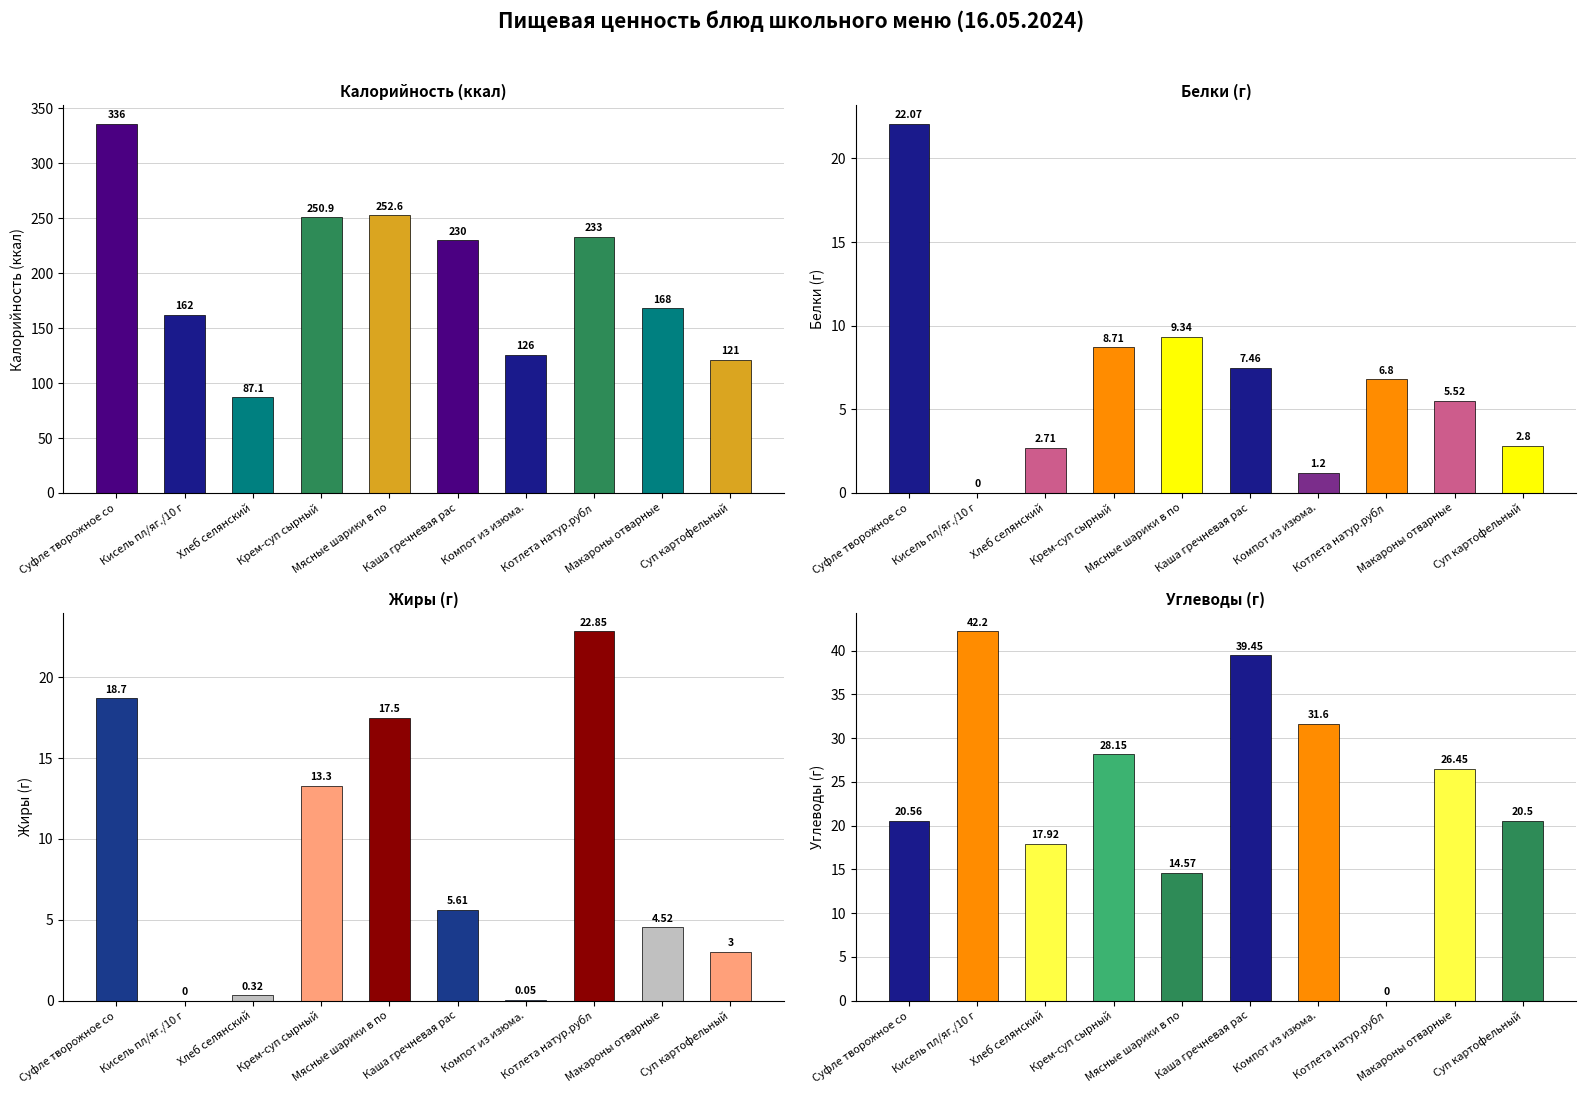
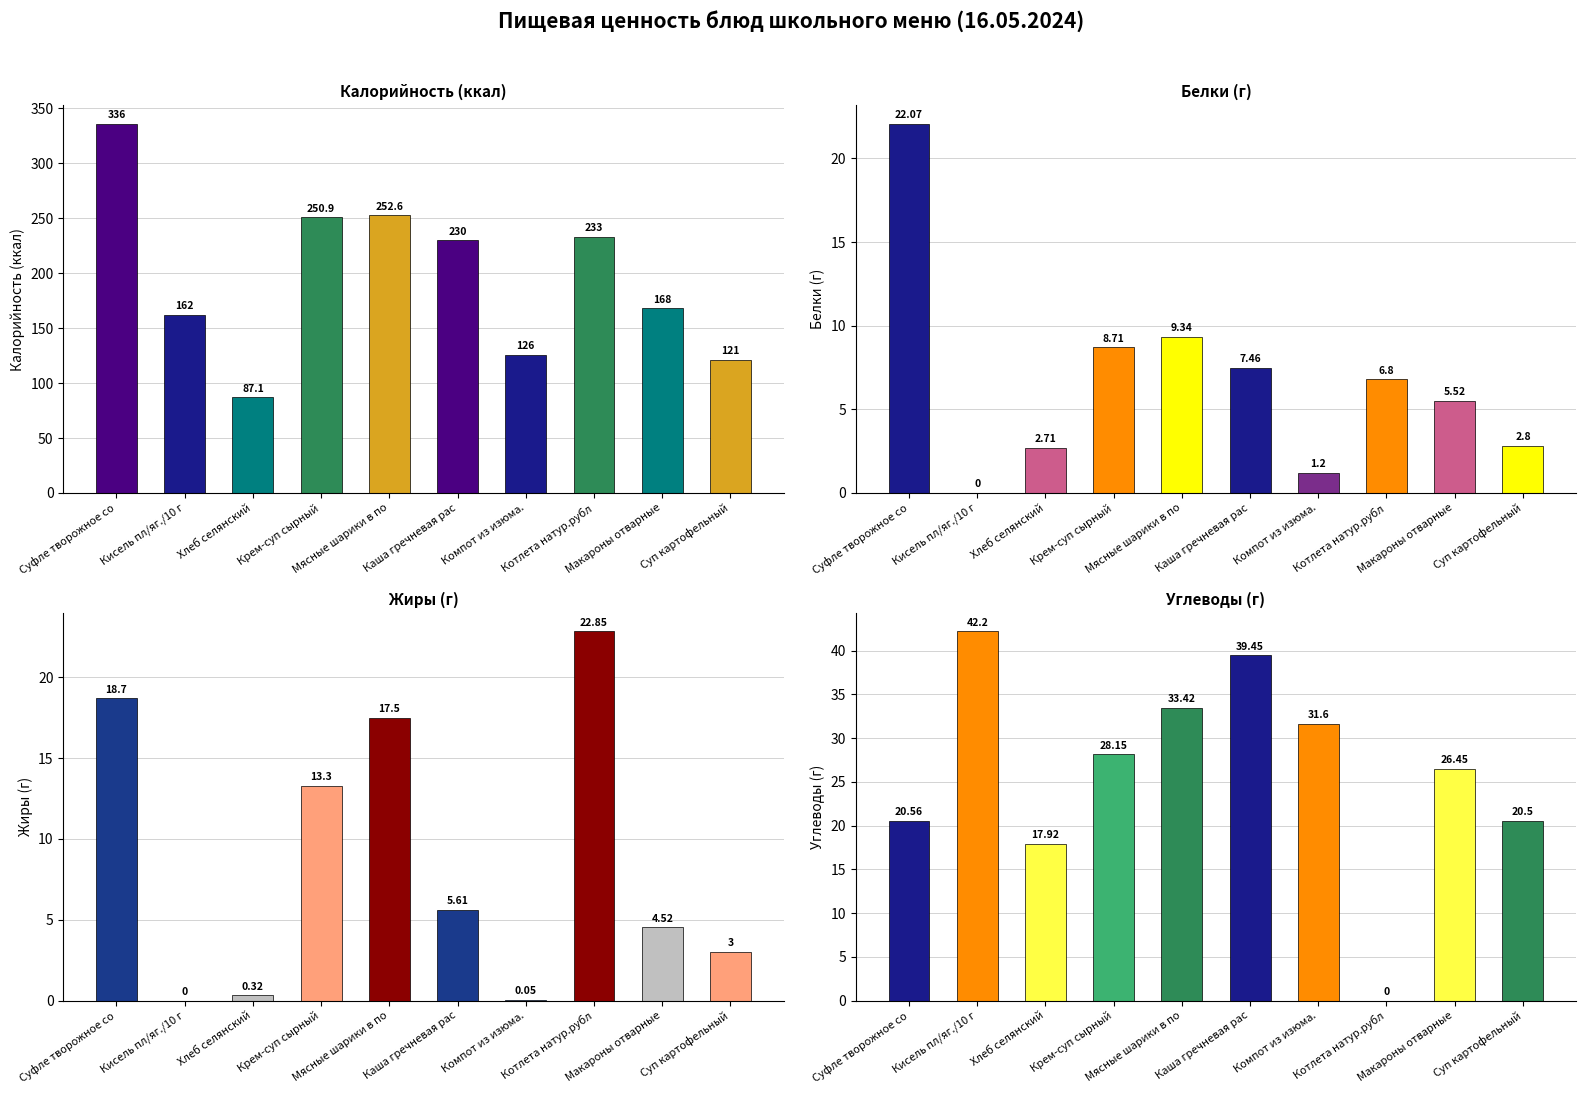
Углеводы (г), Мясные шарики в по: 14.57 -> 33.42
